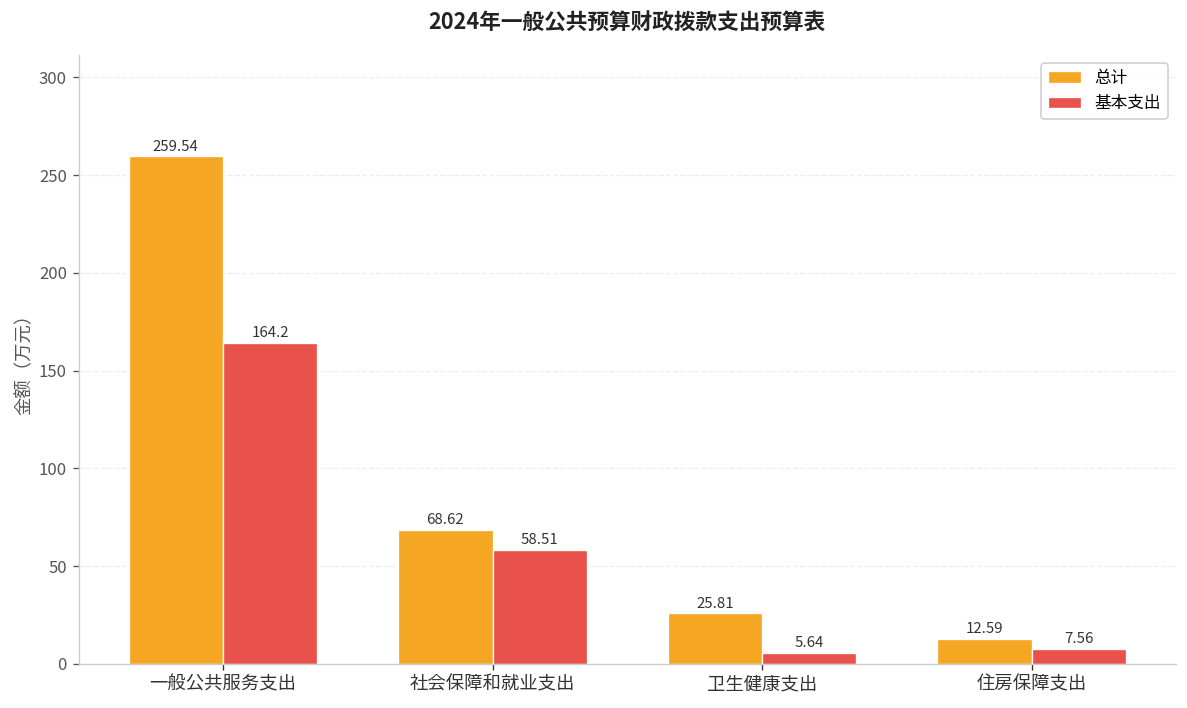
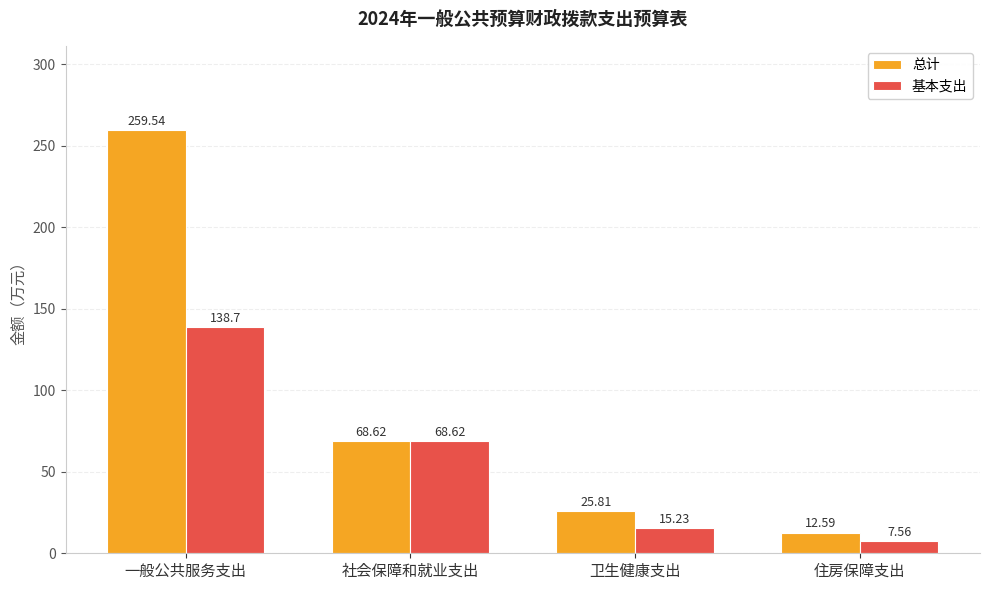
基本支出, 一般公共服务支出: 164.2 -> 138.7
基本支出, 社会保障和就业支出: 58.51 -> 68.62
基本支出, 卫生健康支出: 5.64 -> 15.23
